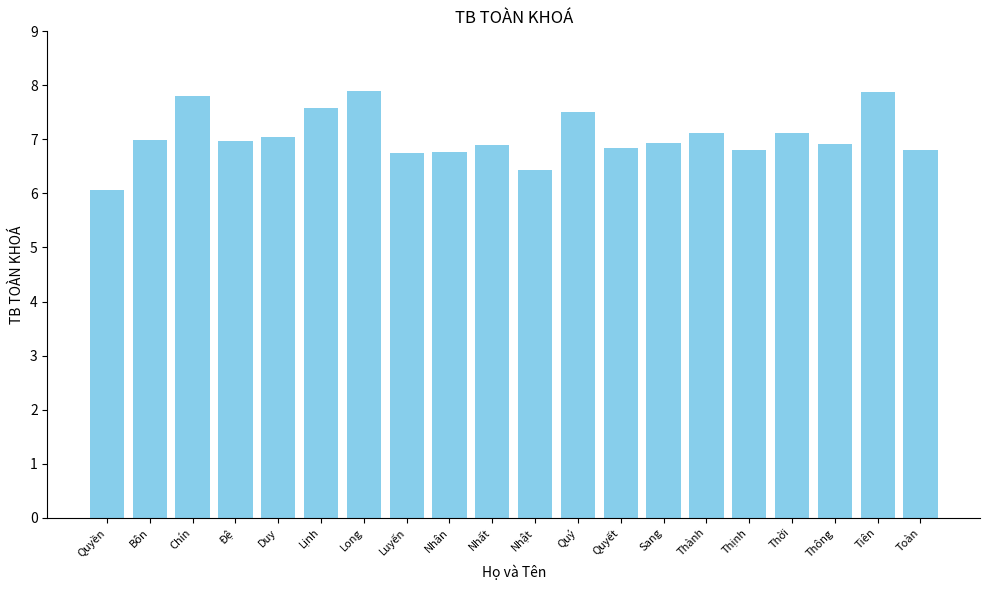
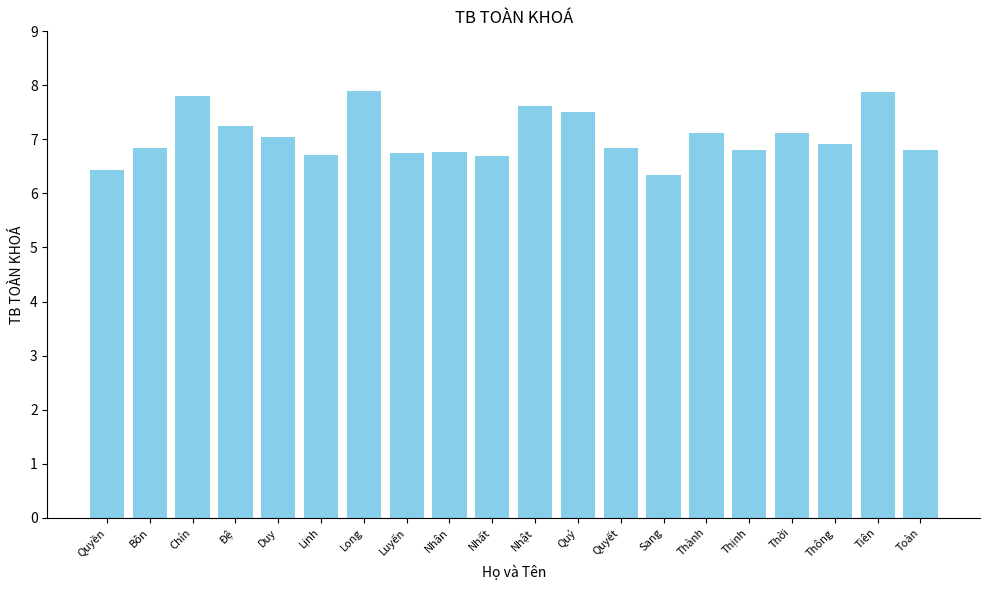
Quyền: 6.1 -> 6.4
Bôn: 7.0 -> 6.8
Đệ: 7.0 -> 7.2
Lịnh: 7.6 -> 6.7
Nhất: 6.9 -> 6.7
Nhật: 6.4 -> 7.6
Sang: 6.9 -> 6.3
